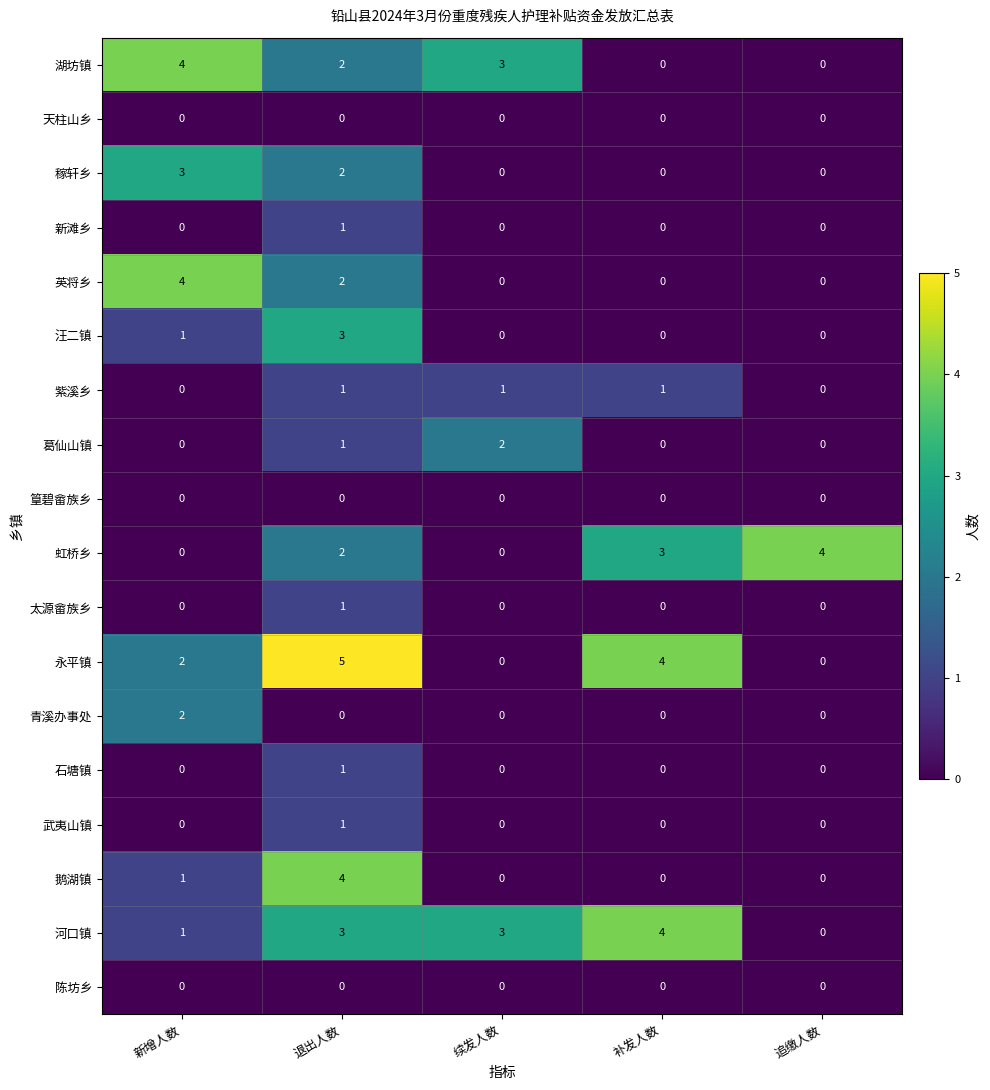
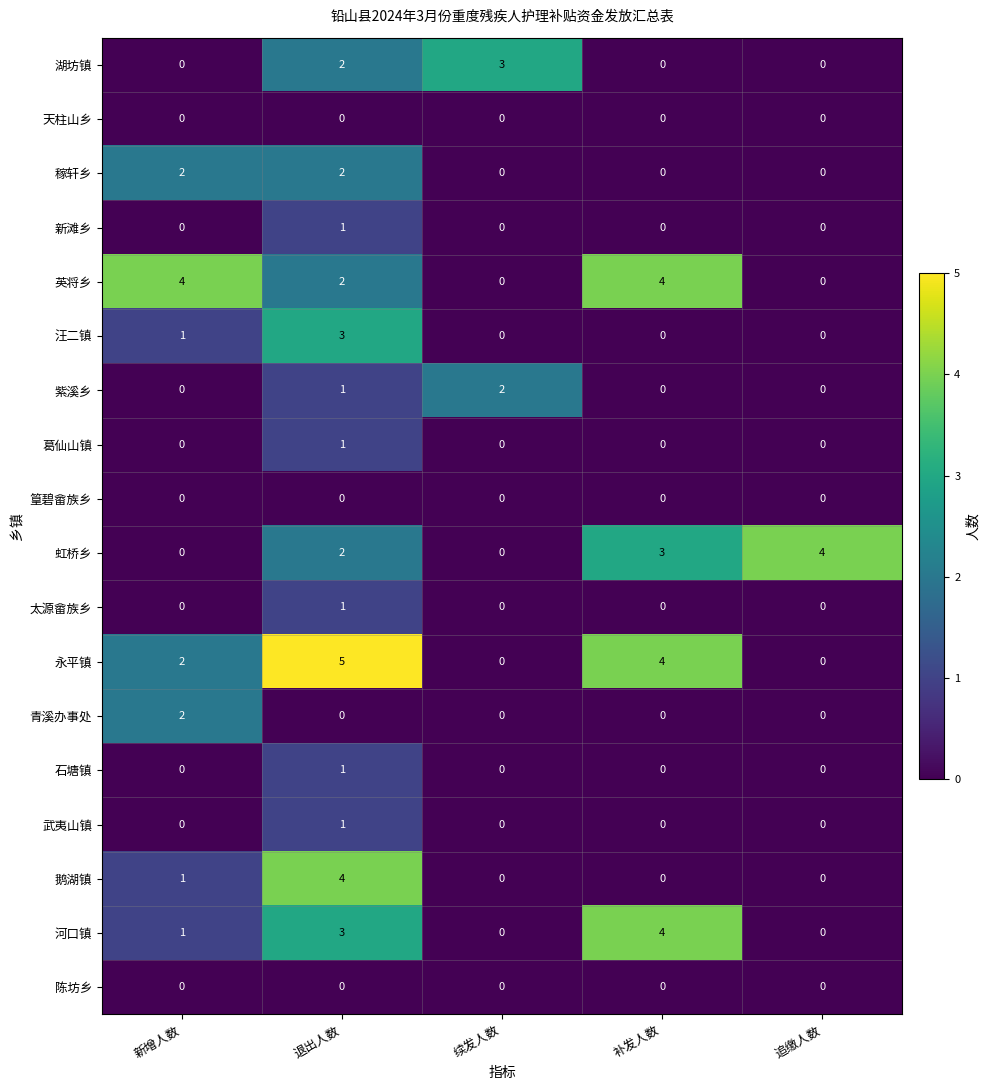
湖坊镇, 新增人数: 4 -> 0
稼轩乡, 新增人数: 3 -> 2
英将乡, 补发人数: 0 -> 4
紫溪乡, 续发人数: 1 -> 2
紫溪乡, 补发人数: 1 -> 0
葛仙山镇, 续发人数: 2 -> 0
河口镇, 续发人数: 3 -> 0
